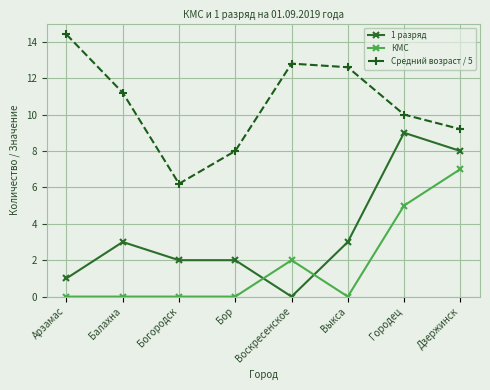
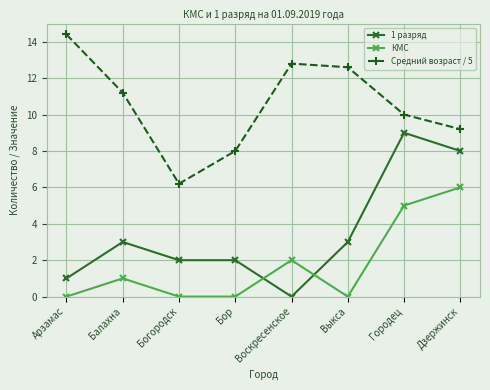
КМС, Балахна: 0 -> 1
КМС, Дзержинск: 7 -> 6
